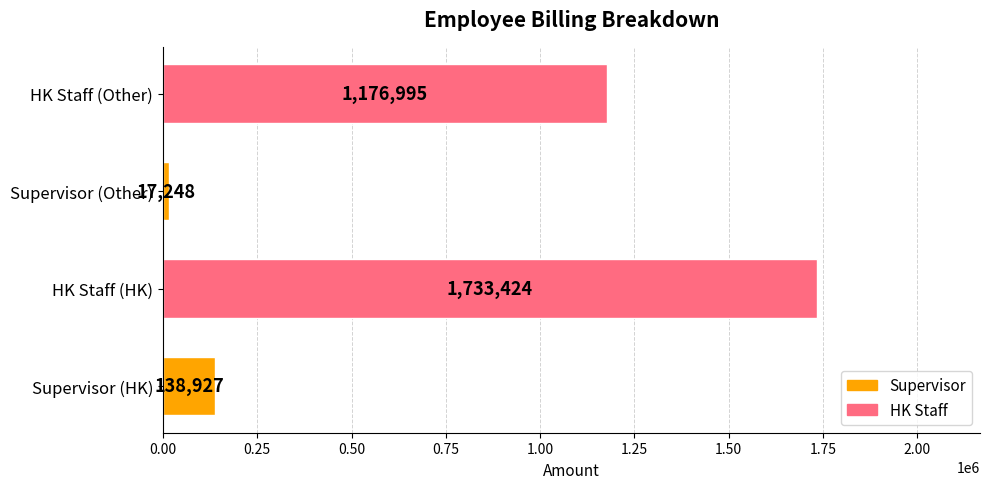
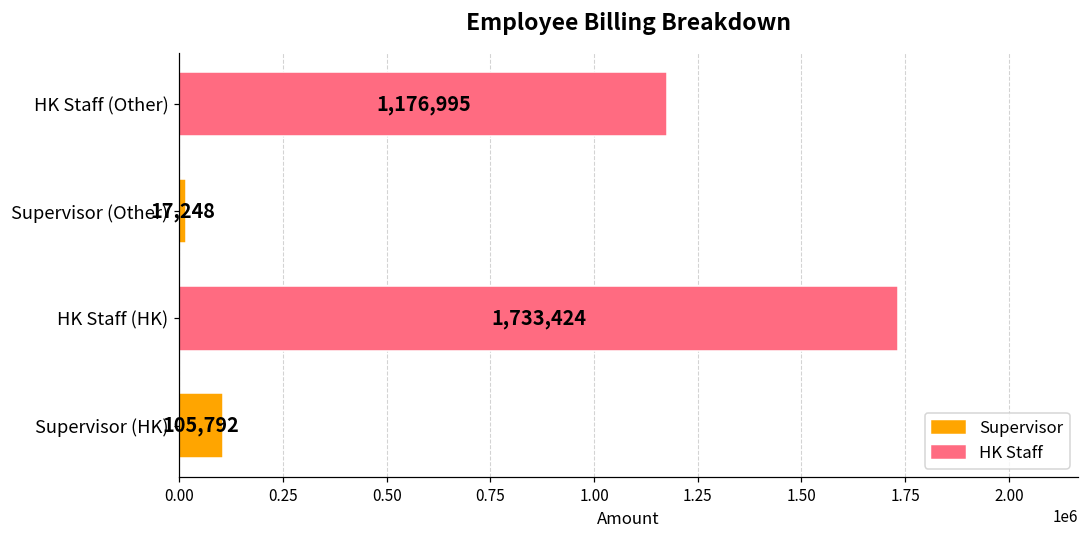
Supervisor (HK): 138,927 -> 105,792
